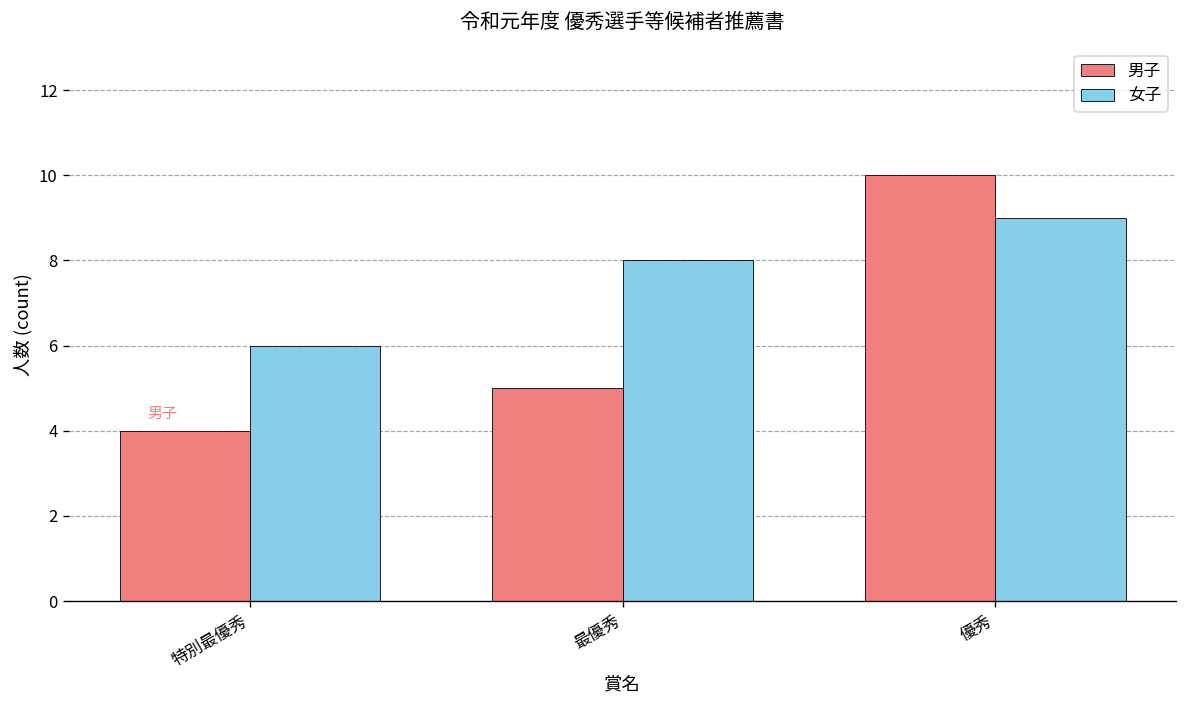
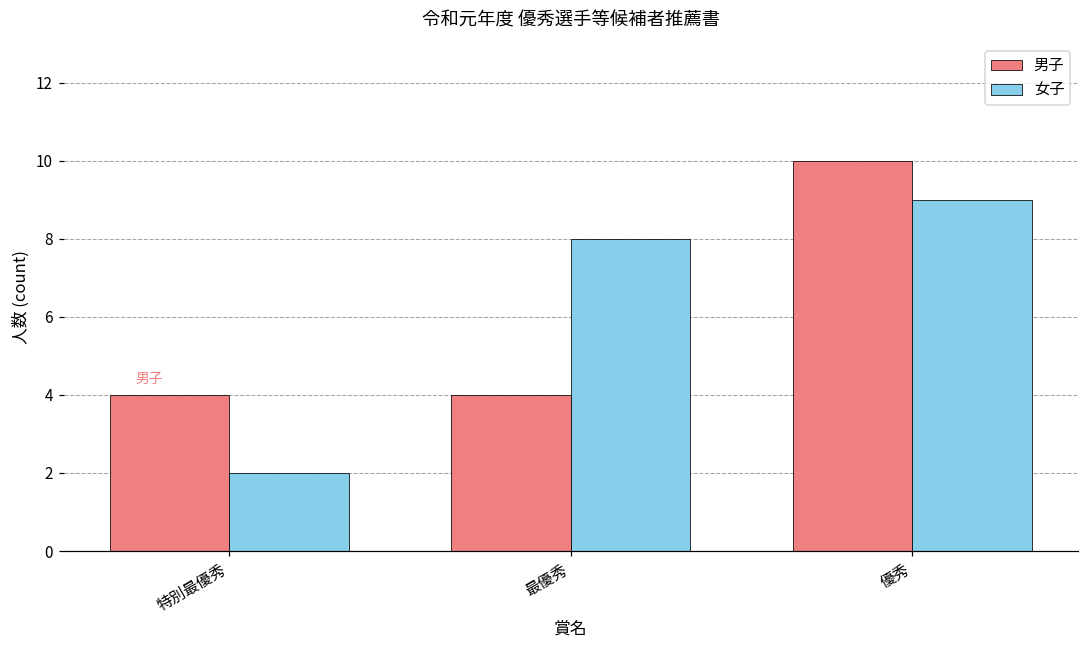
女子, 特別最優秀: 6 -> 2
男子, 最優秀: 5 -> 4
